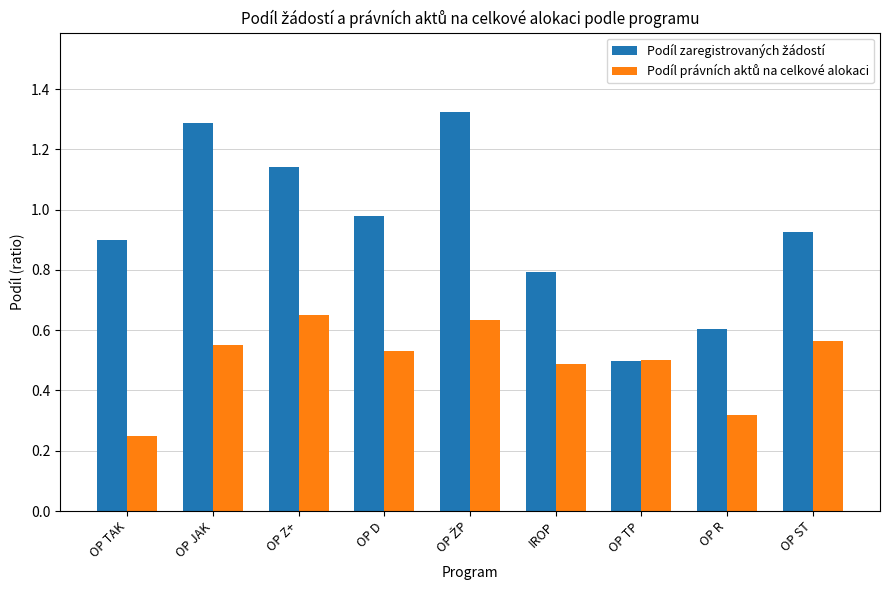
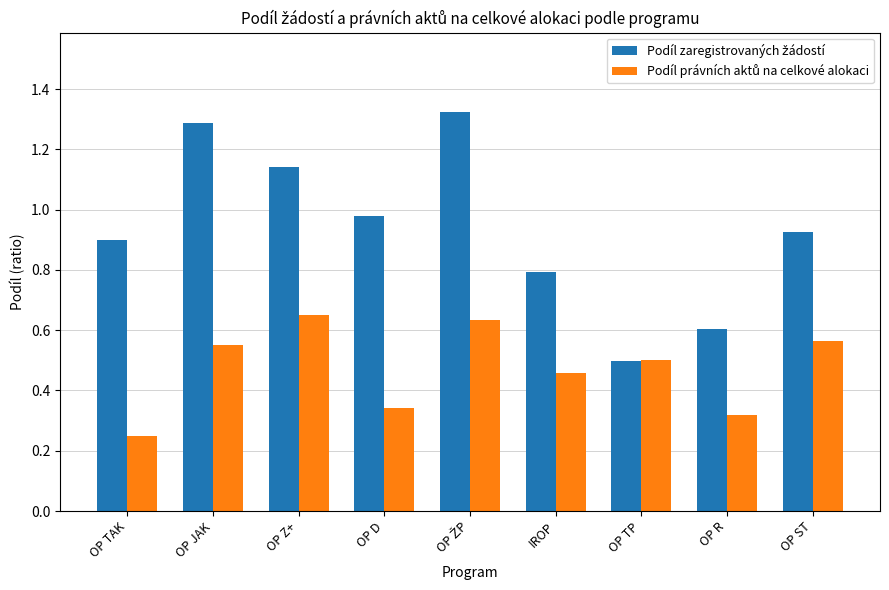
Podíl právních aktů na celkové alokaci, OP D: 0.53 -> 0.34
Podíl právních aktů na celkové alokaci, IROP: 0.49 -> 0.46
